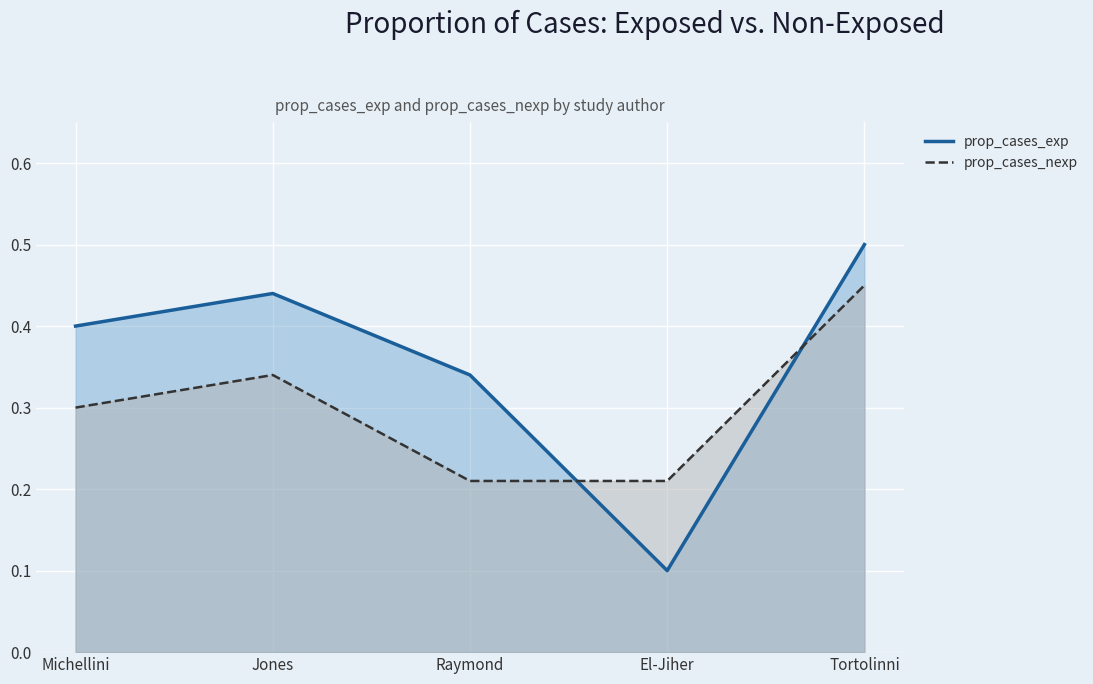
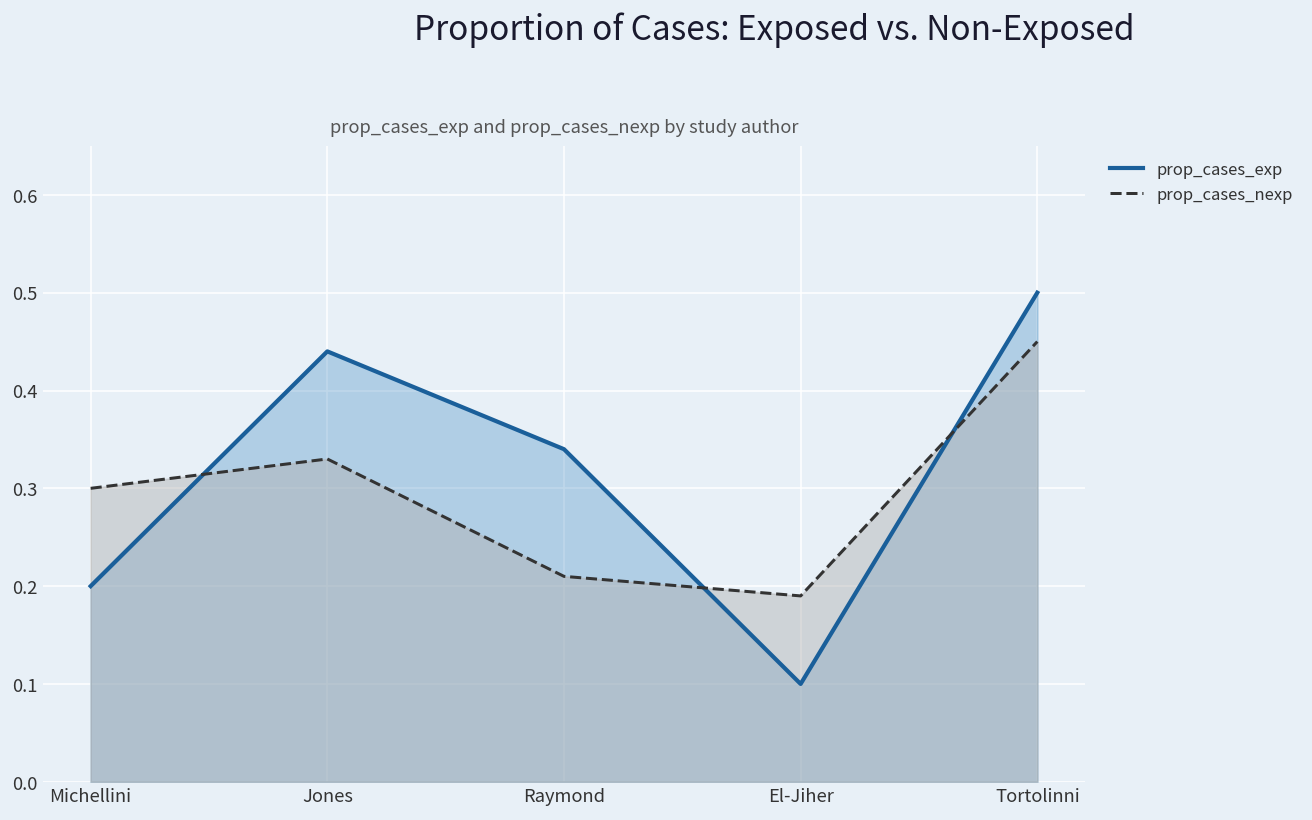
prop_cases_exp, Michellini: 0.4 -> 0.2
prop_cases_nexp, Jones: 0.34 -> 0.33
prop_cases_nexp, El-Jiher: 0.21 -> 0.19
